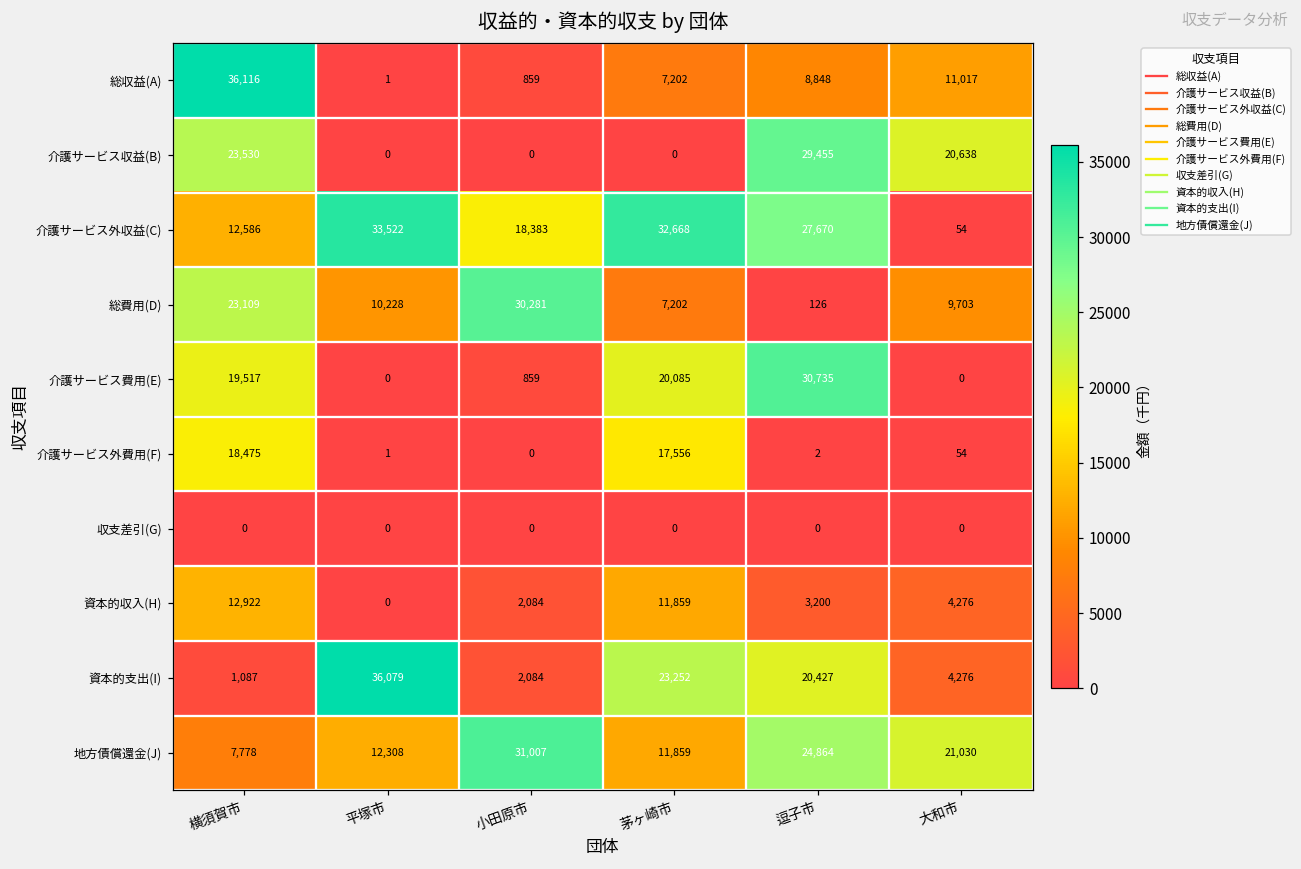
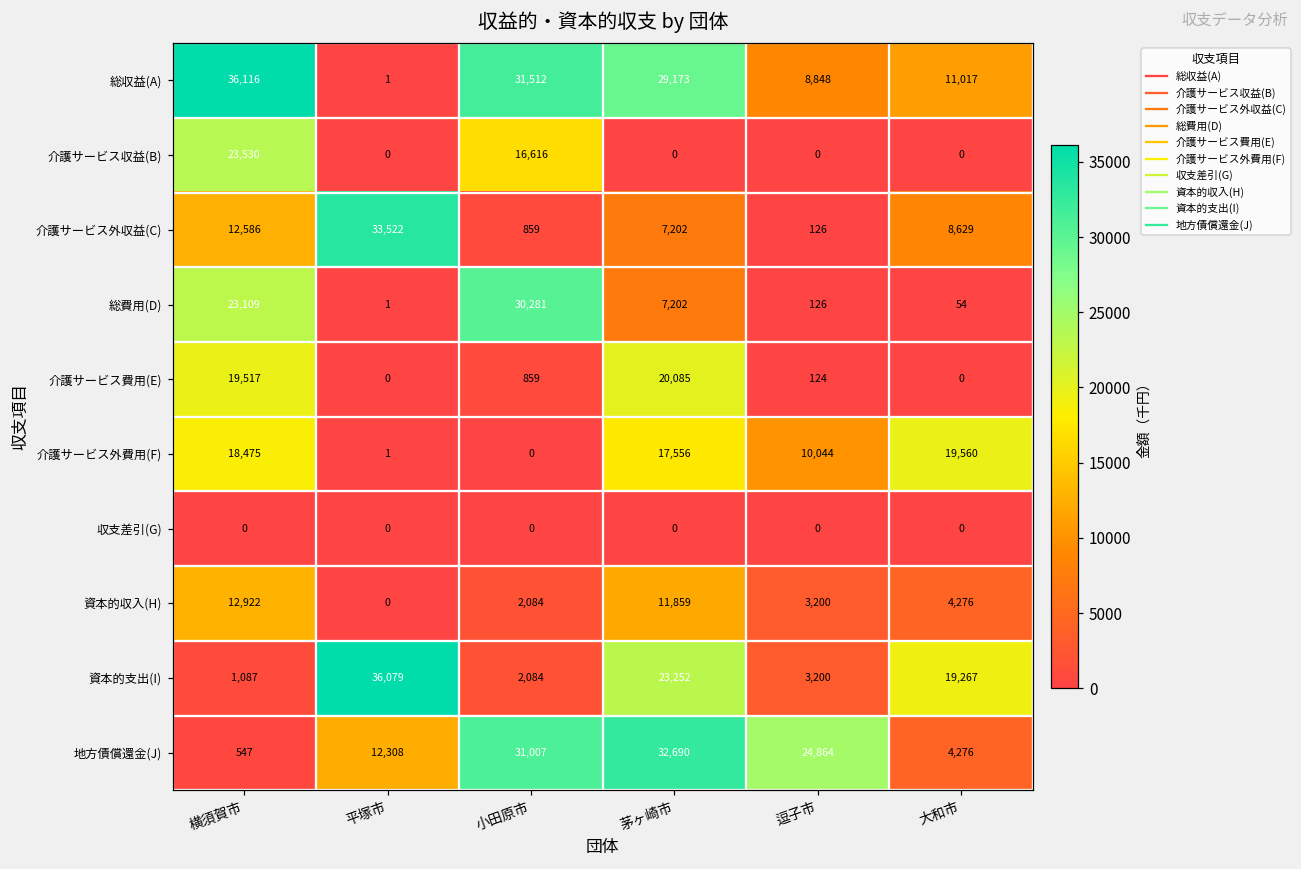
総収益(A), 小田原市: 859 -> 31,512
総収益(A), 茅ヶ崎市: 7,202 -> 29,173
介護サービス収益(B), 小田原市: 0 -> 16,616
介護サービス収益(B), 逗子市: 29,455 -> 0
介護サービス収益(B), 大和市: 20,638 -> 0
介護サービス外収益(C), 小田原市: 18,383 -> 859
介護サービス外収益(C), 茅ヶ崎市: 32,668 -> 7,202
介護サービス外収益(C), 逗子市: 27,670 -> 126
介護サービス外収益(C), 大和市: 54 -> 8,629
総費用(D), 平塚市: 10,228 -> 1
総費用(D), 大和市: 9,703 -> 54
介護サービス費用(E), 逗子市: 30,735 -> 124
介護サービス外費用(F), 逗子市: 2 -> 10,044
介護サービス外費用(F), 大和市: 54 -> 19,560
資本的支出(I), 逗子市: 20,427 -> 3,200
資本的支出(I), 大和市: 4,276 -> 19,267
地方債償還金(J), 横須賀市: 7,778 -> 547
地方債償還金(J), 茅ヶ崎市: 11,859 -> 32,690
地方債償還金(J), 大和市: 21,030 -> 4,276
